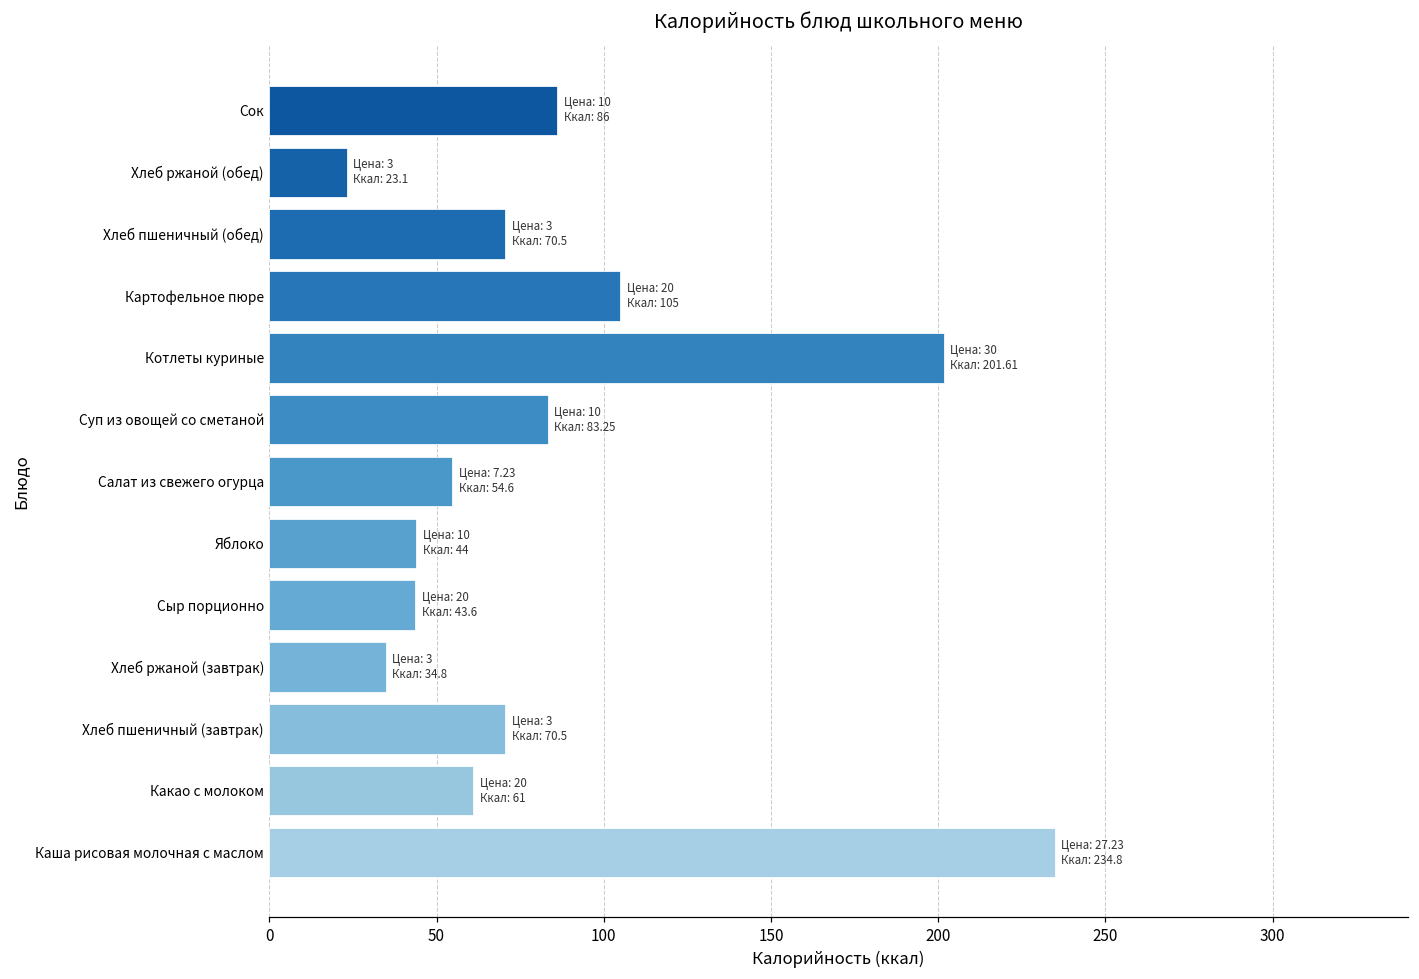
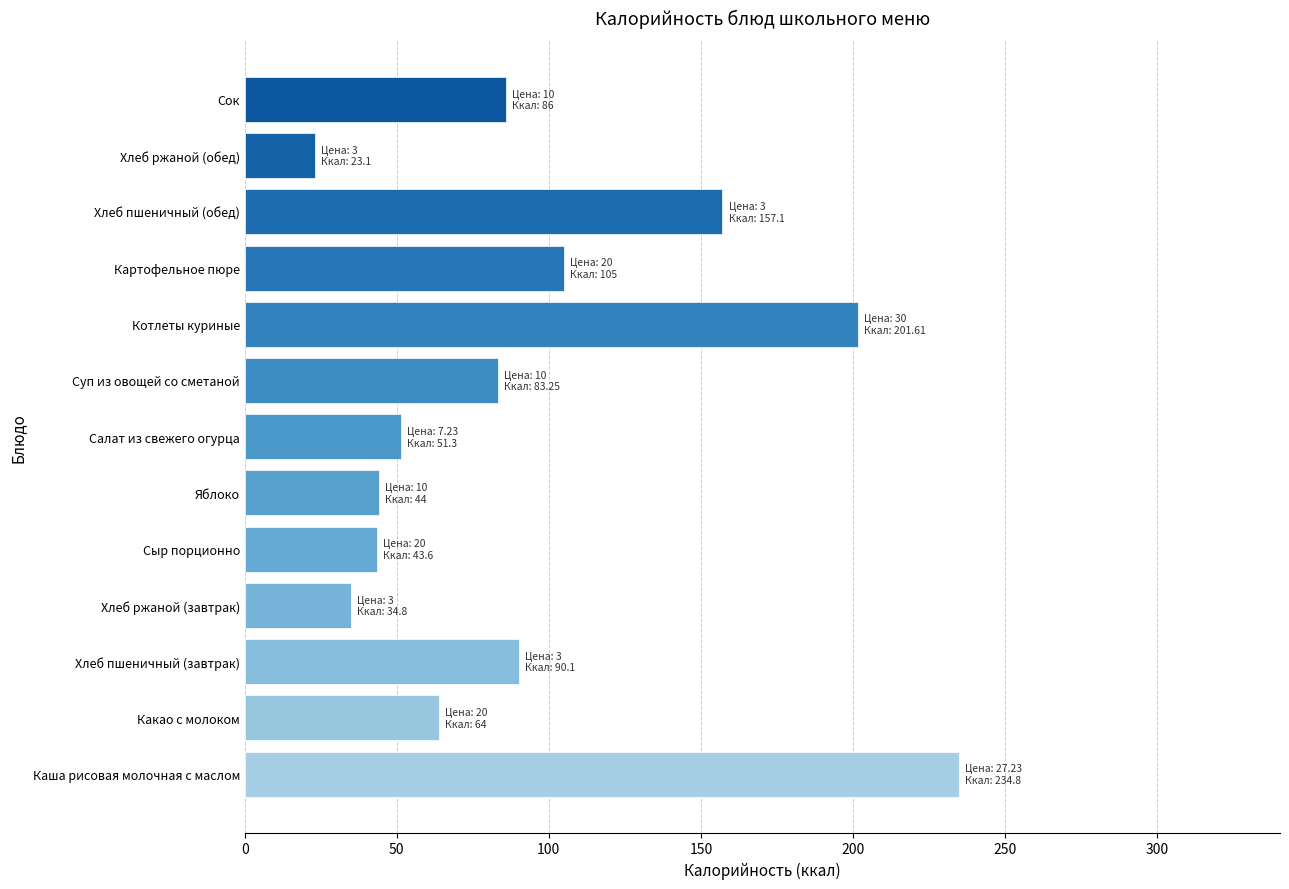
Хлеб пшеничный (обед): 70.5 -> 157.1
Салат из свежего огурца: 54.6 -> 51.3
Хлеб пшеничный (завтрак): 70.5 -> 90.1
Какао с молоком: 61 -> 64
